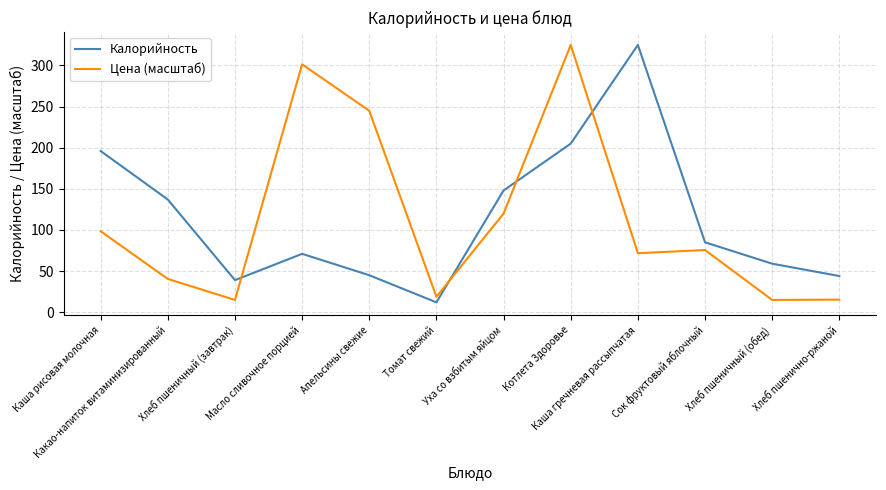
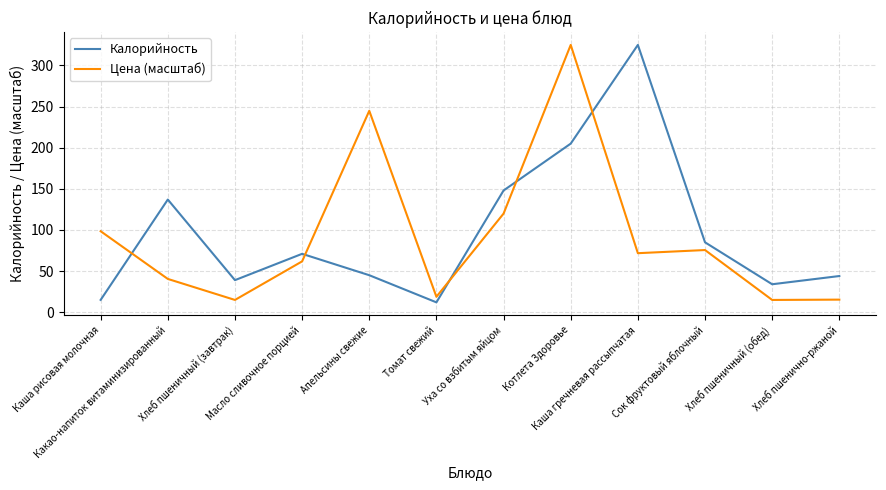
Калорийность, Каша рисовая молочная: 200 -> 20
Цена (масштаб), Масло сливочное порцией: 300 -> 60
Калорийность, Хлеб пшеничный (обед): 60 -> 30
